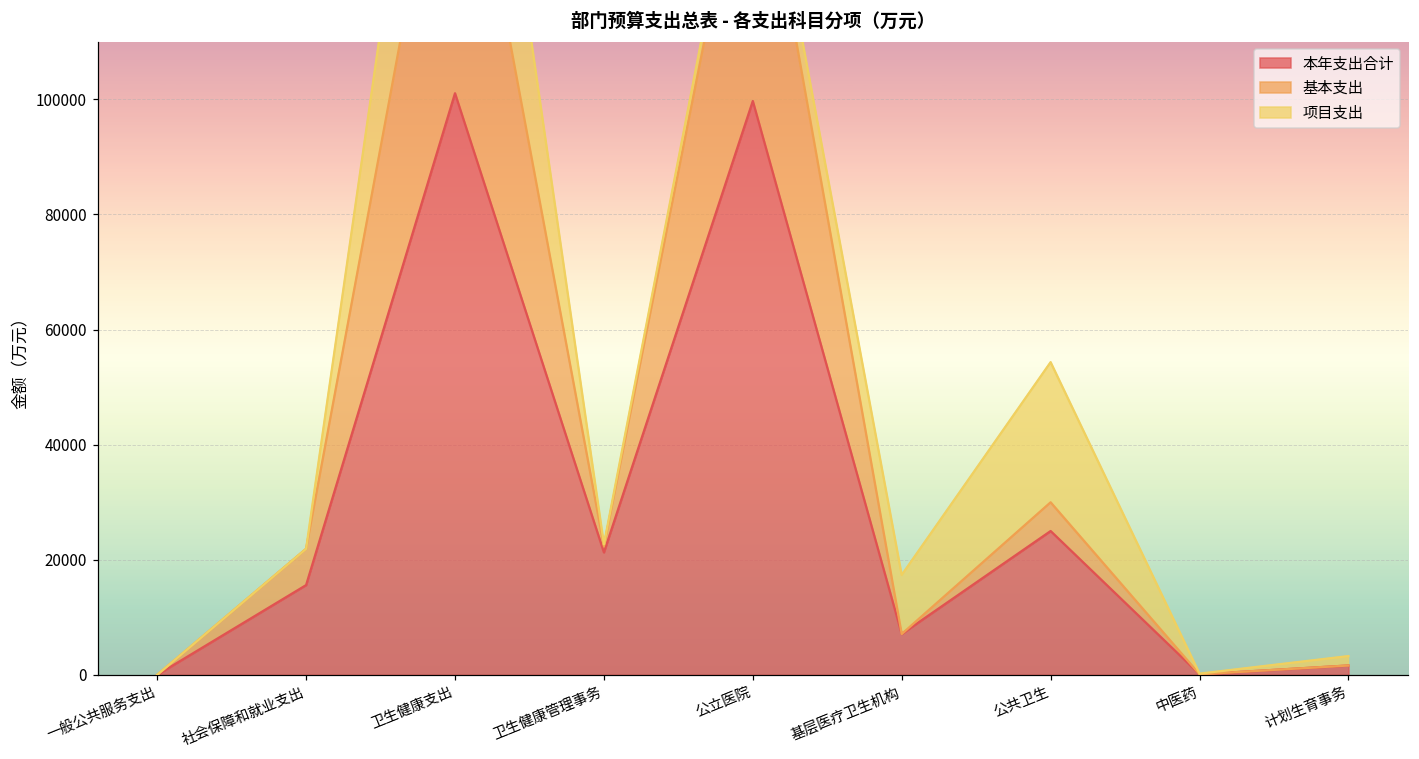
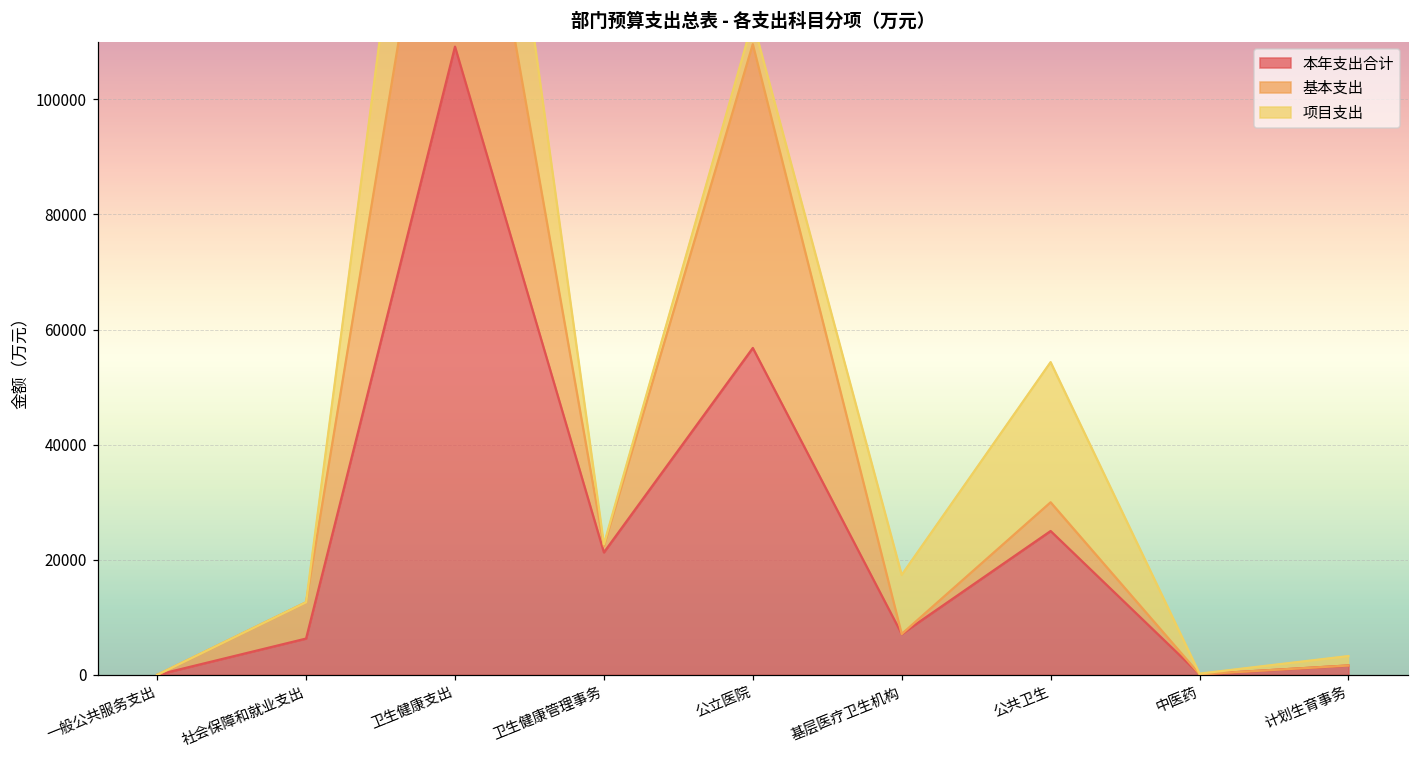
本年支出合计, 社会保障和就业支出: 16000 -> 6000
本年支出合计, 卫生健康支出: 101000 -> 109000
本年支出合计, 公立医院: 100000 -> 57000
